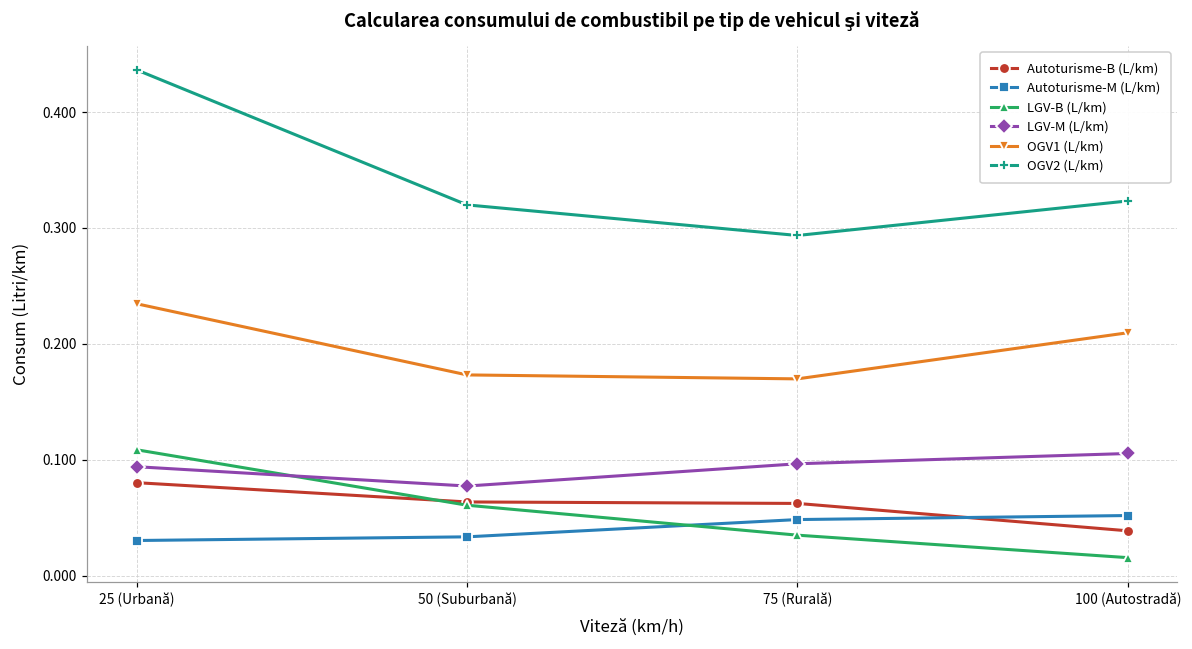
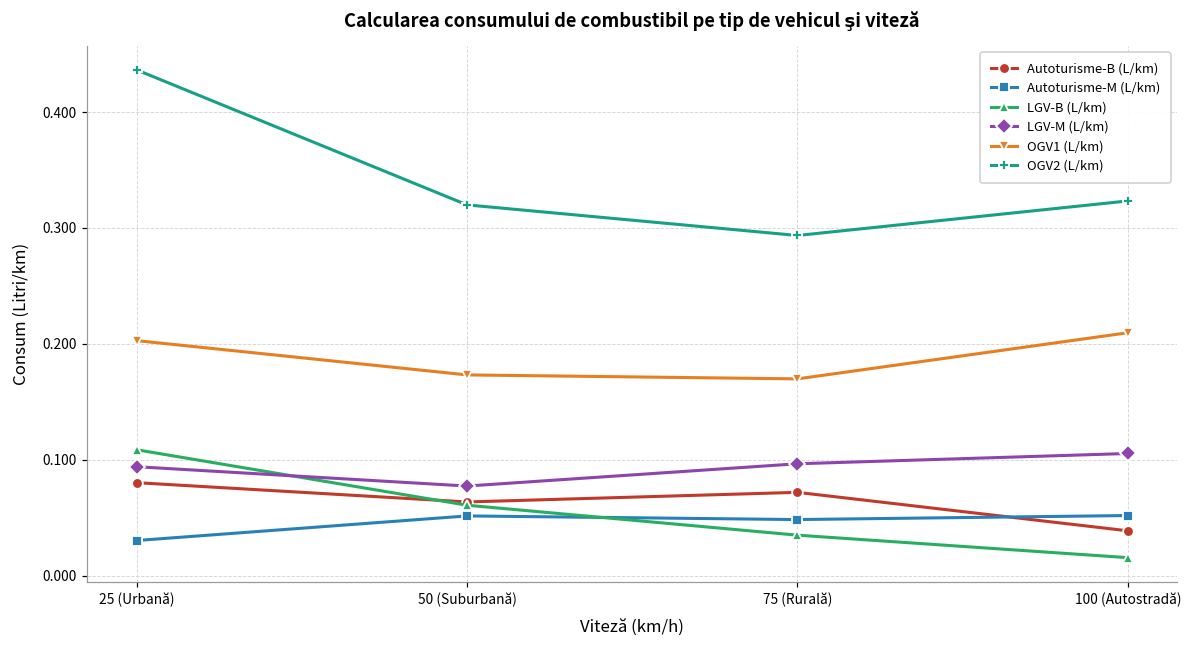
OGV1 (L/km), 25 (Urbană): 0.235 -> 0.203
Autoturisme-M (L/km), 50 (Suburbană): 0.033 -> 0.051
Autoturisme-B (L/km), 75 (Rurală): 0.062 -> 0.072
